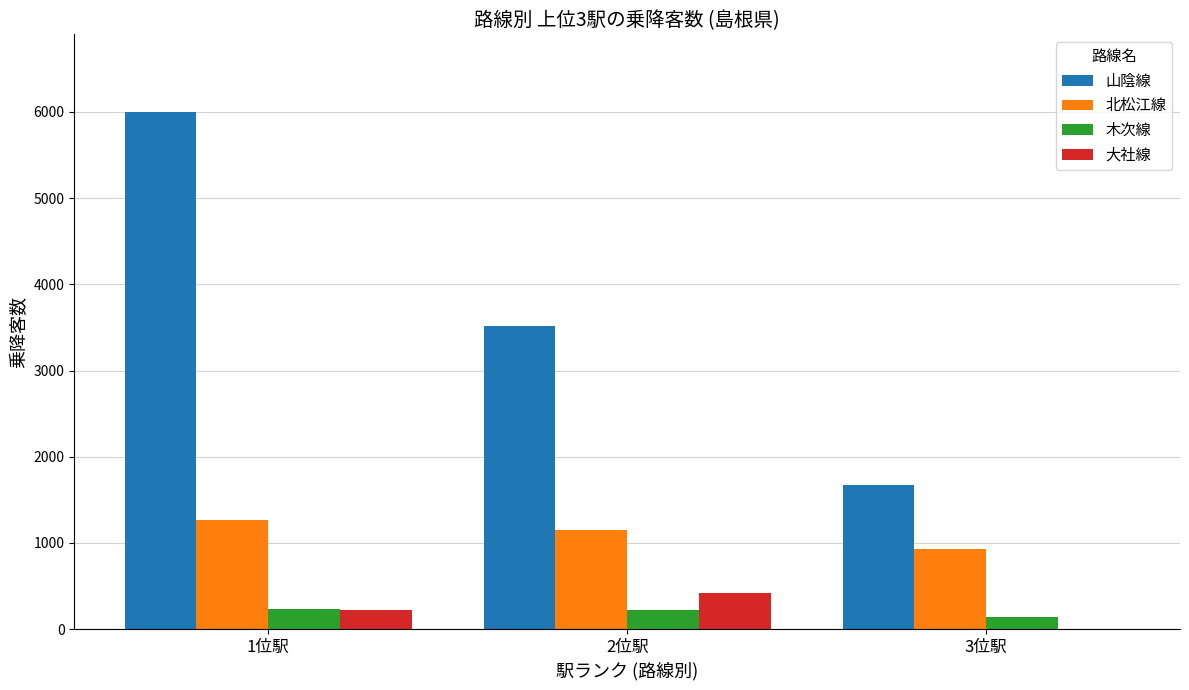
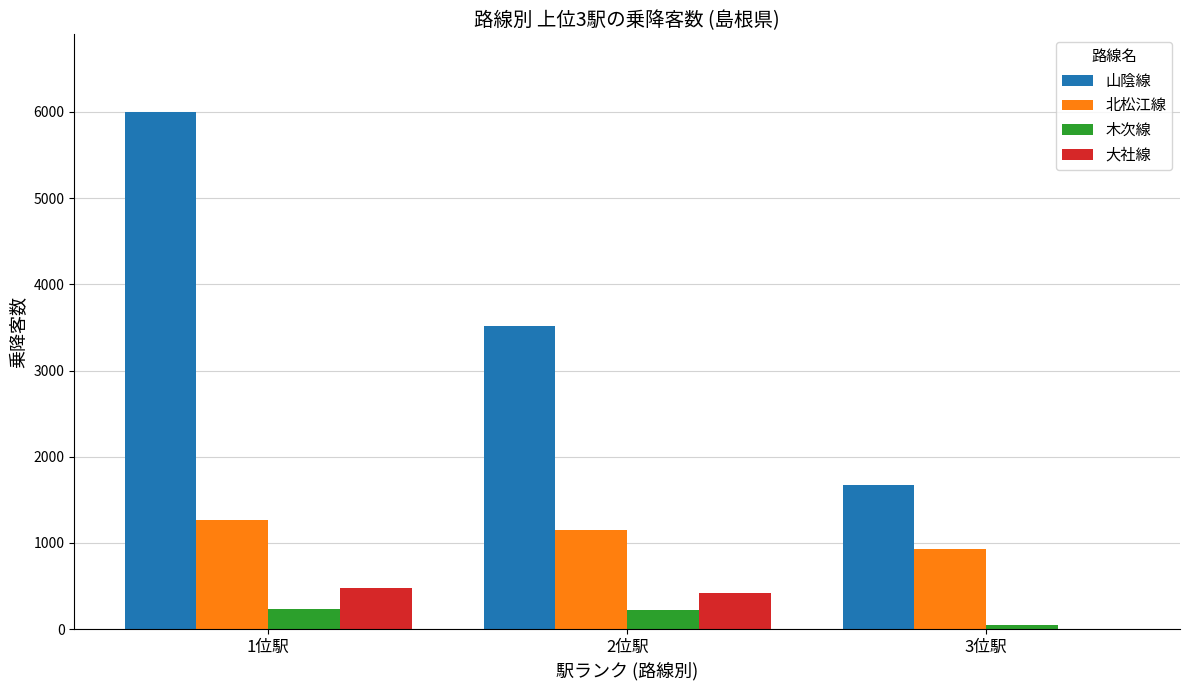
大社線, 1位駅: 200 -> 500
木次線, 3位駅: 100 -> 0
